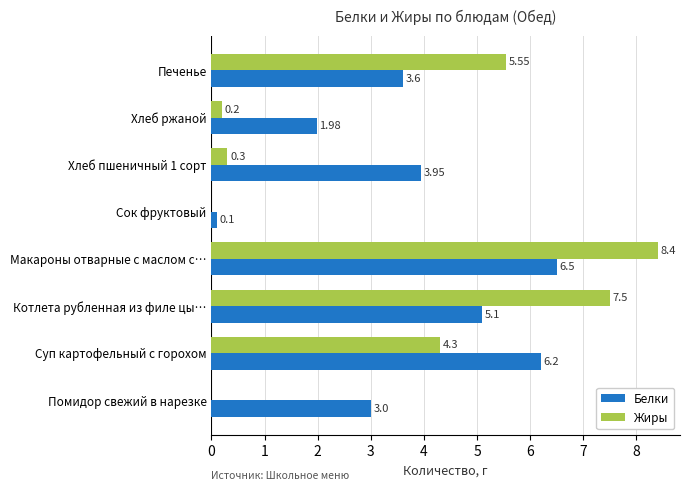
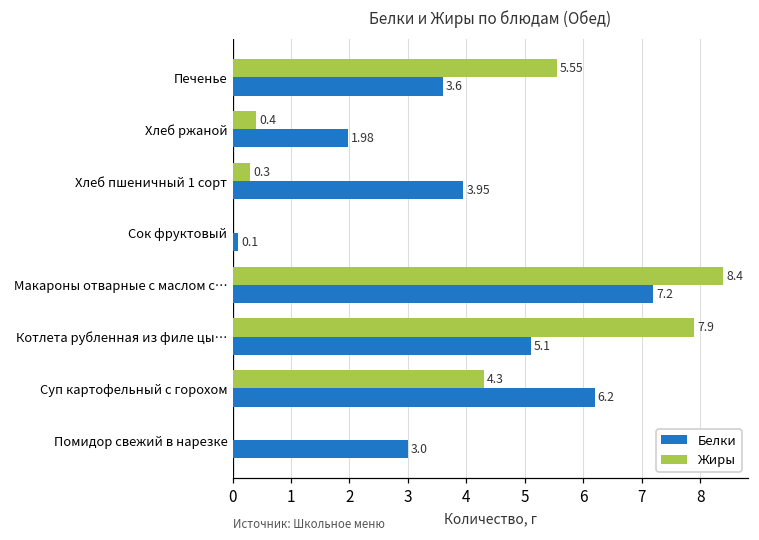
Жиры, Хлеб ржаной: 0.2 -> 0.4
Белки, Макароны отварные с маслом с…: 6.5 -> 7.2
Жиры, Котлета рубленная из филе цы…: 7.5 -> 7.9
